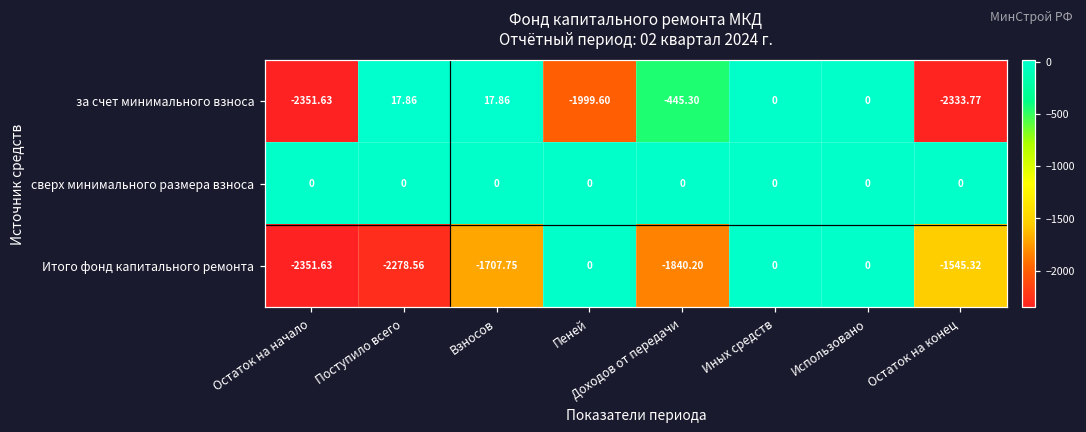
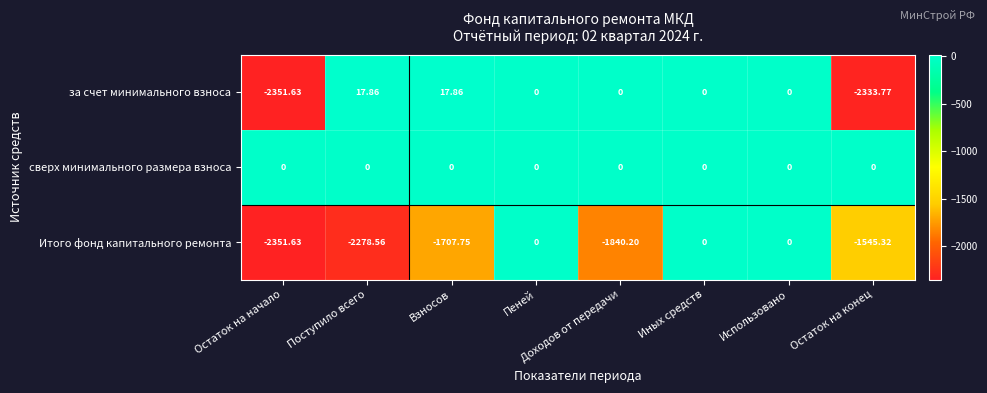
за счет минимального взноса, Пеней: -1999.60 -> 0
за счет минимального взноса, Доходов от передачи: -445.30 -> 0
